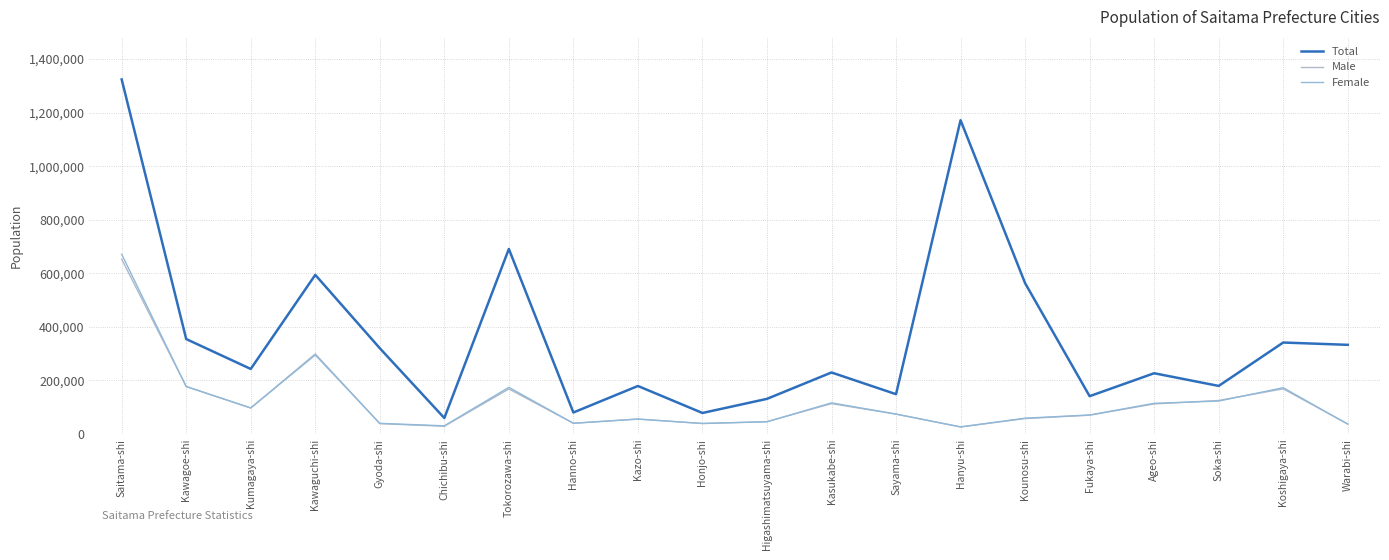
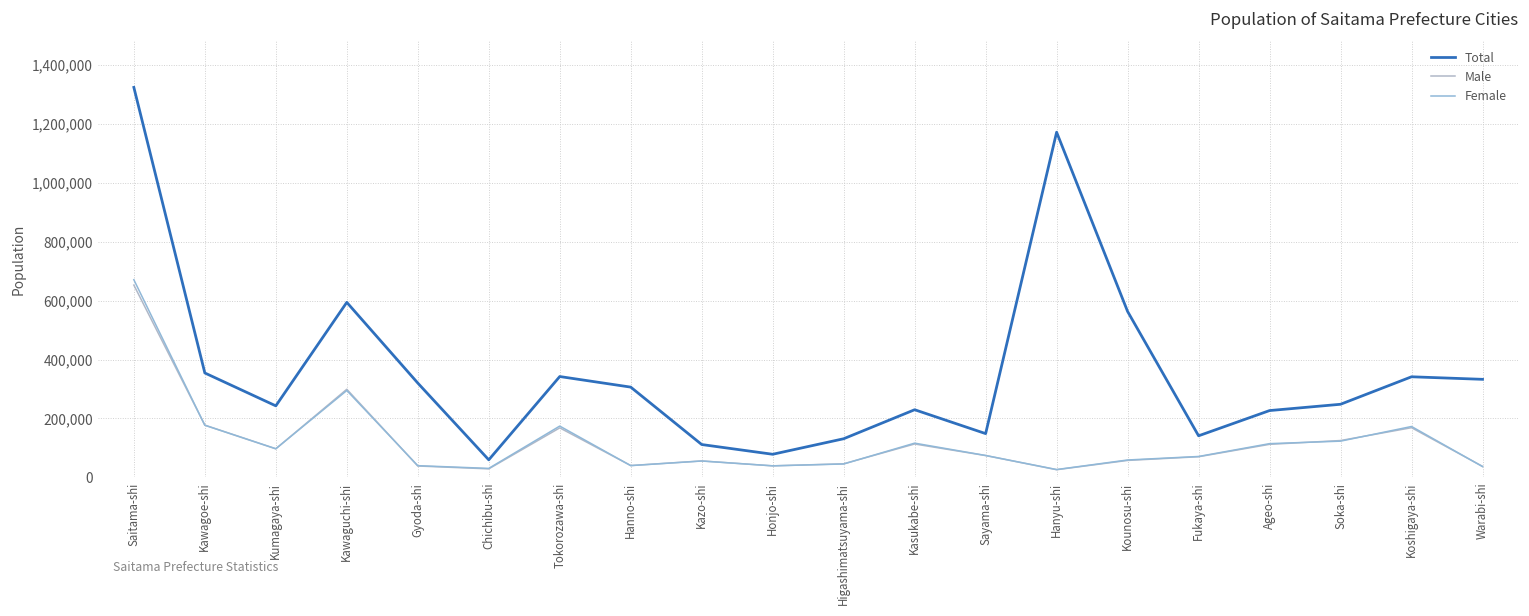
Total, Tokorozawa-shi: 690,000 -> 340,000
Total, Hanno-shi: 80,000 -> 310,000
Total, Kazo-shi: 180,000 -> 110,000
Total, Soka-shi: 180,000 -> 250,000
